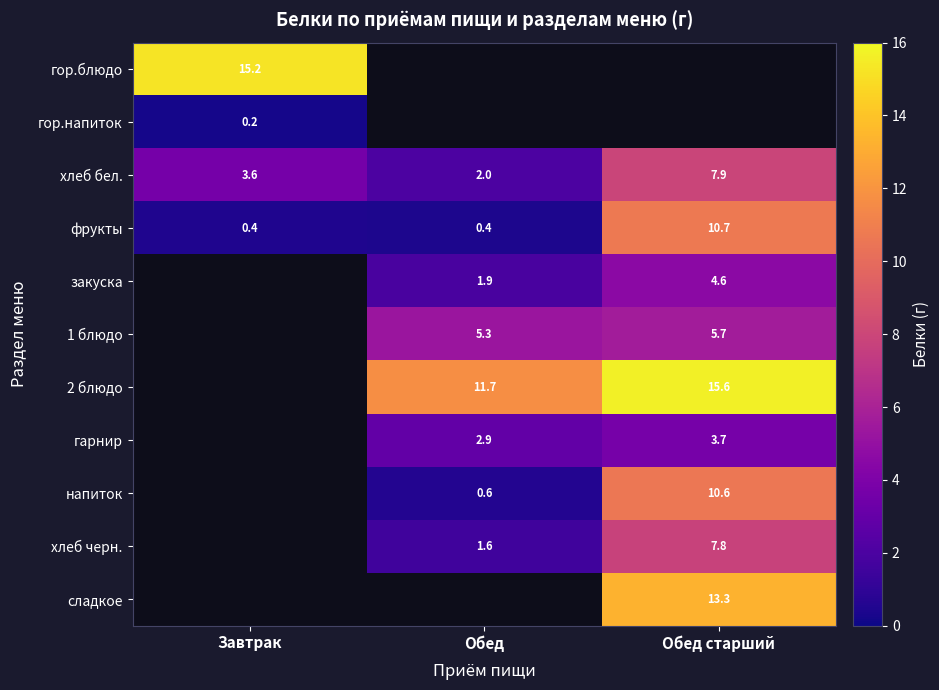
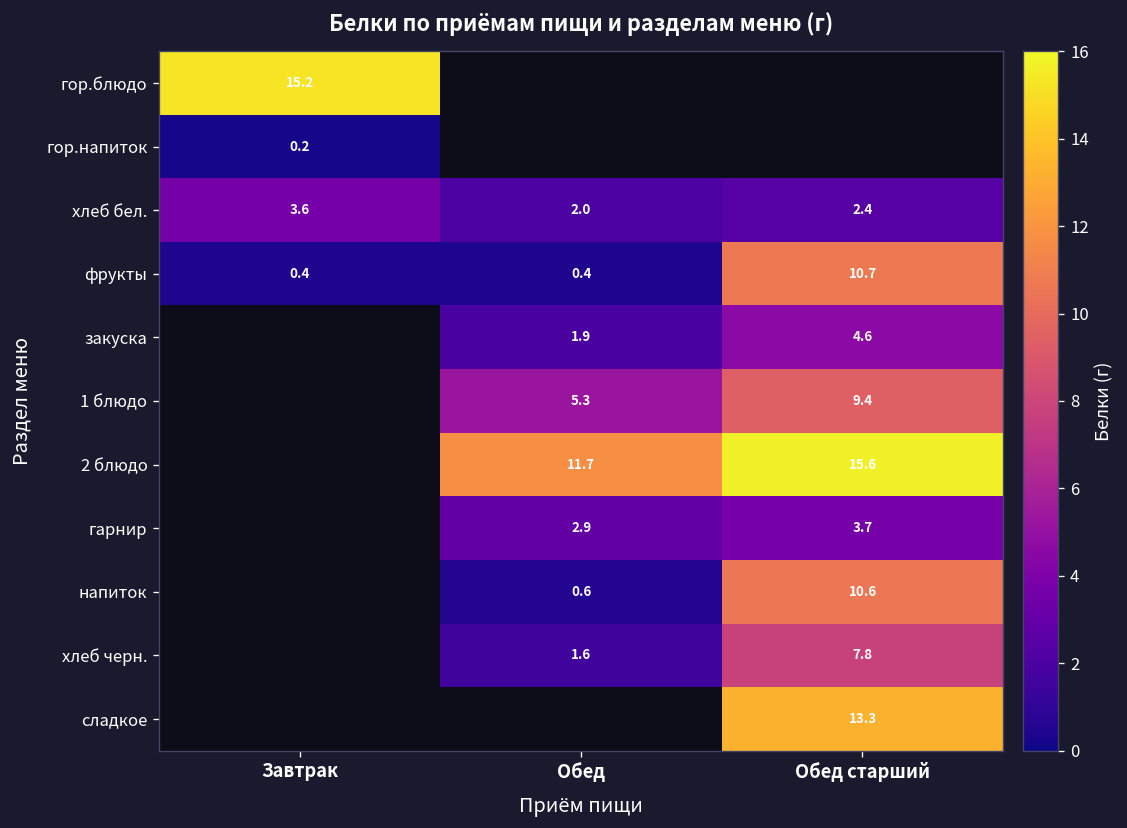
хлеб бел., Обед старший: 7.9 -> 2.4
1 блюдо, Обед старший: 5.7 -> 9.4
